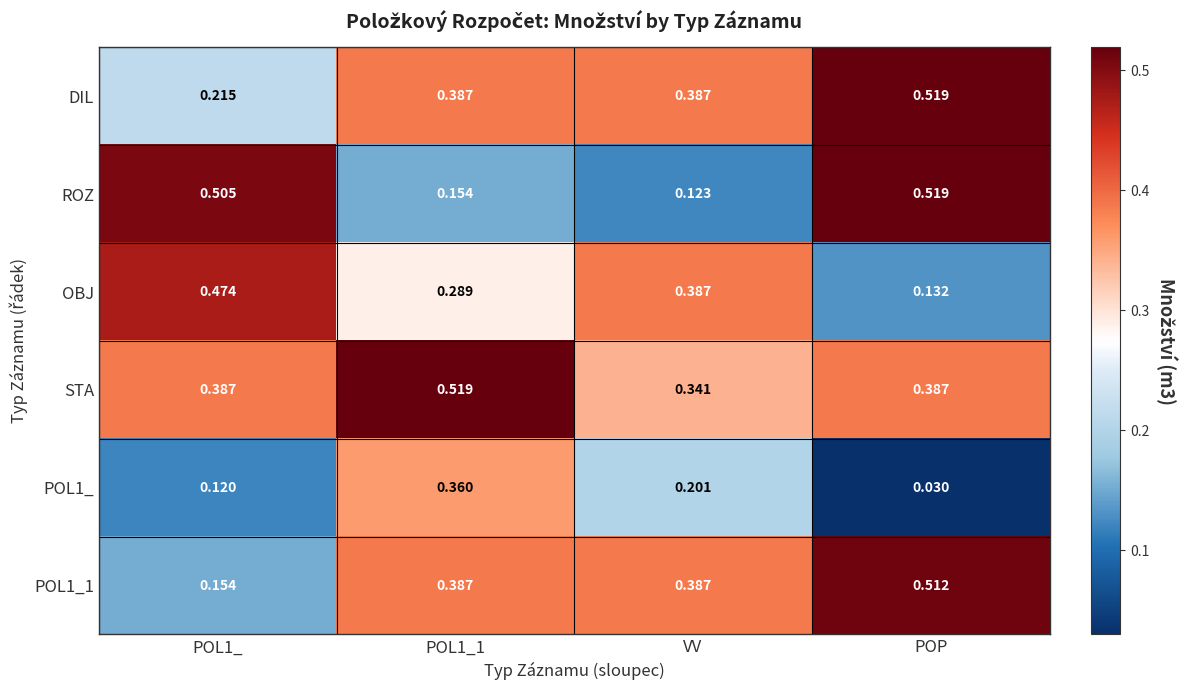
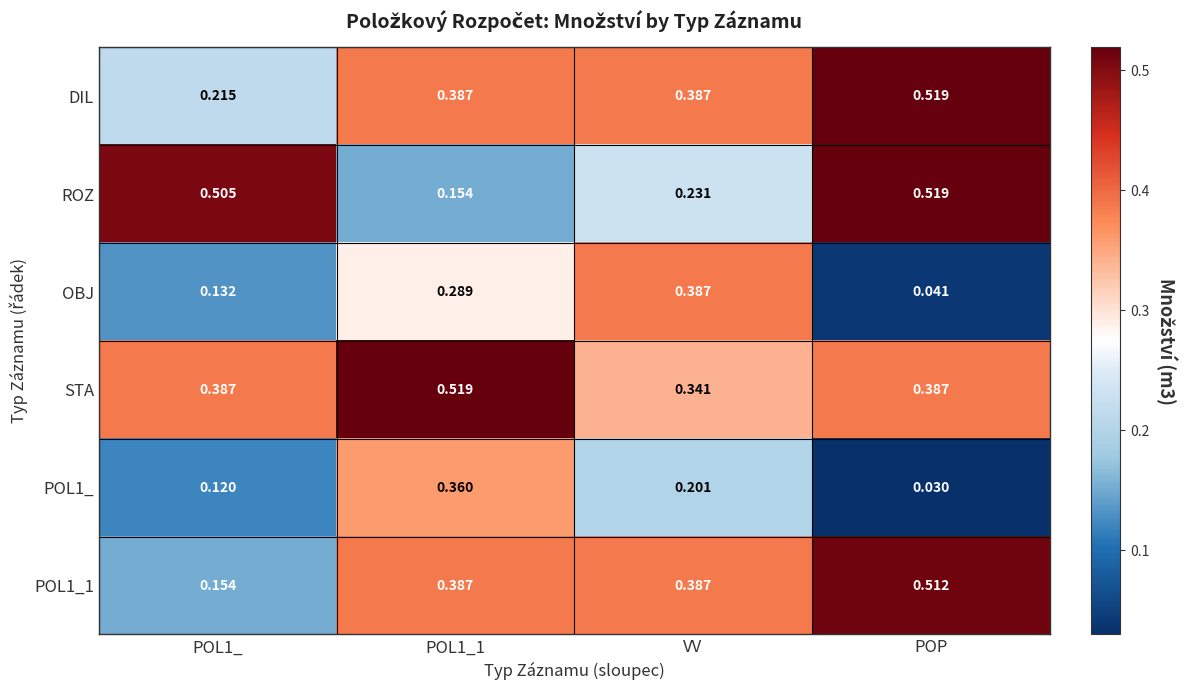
ROZ, VV: 0.123 -> 0.231
OBJ, POL1_: 0.474 -> 0.132
OBJ, POP: 0.132 -> 0.041
